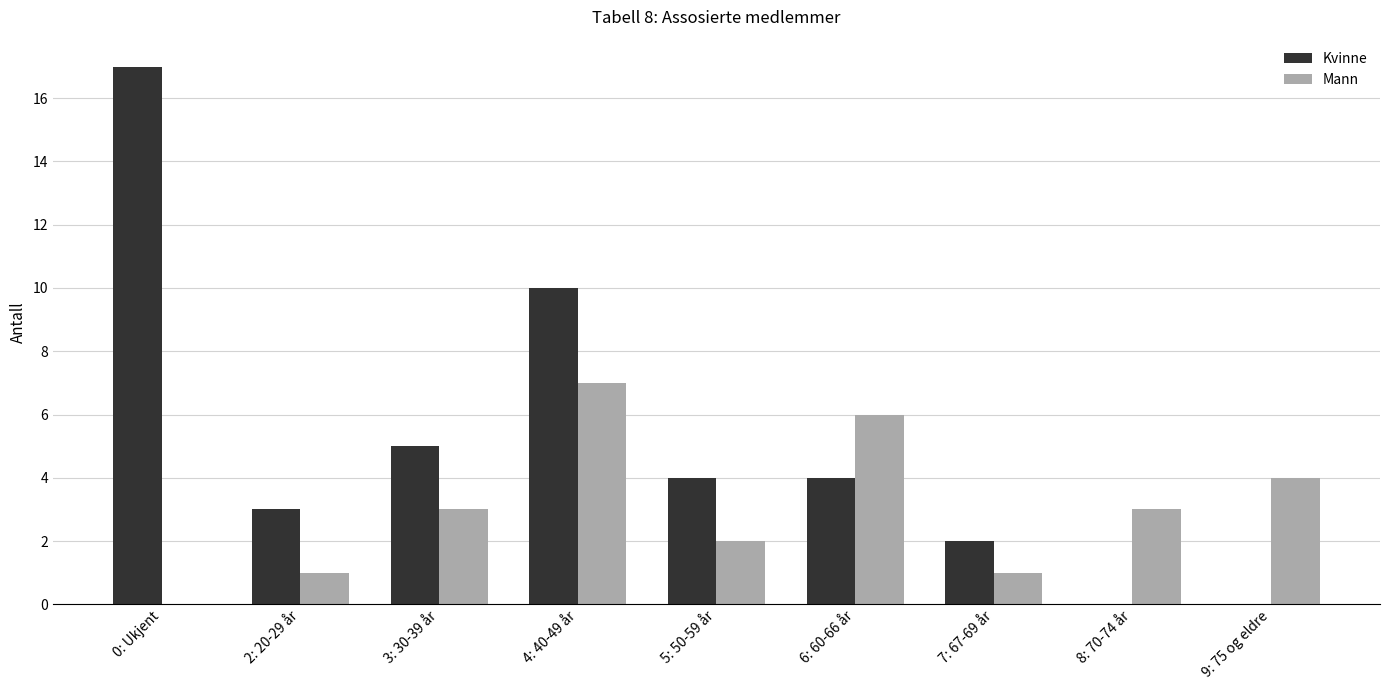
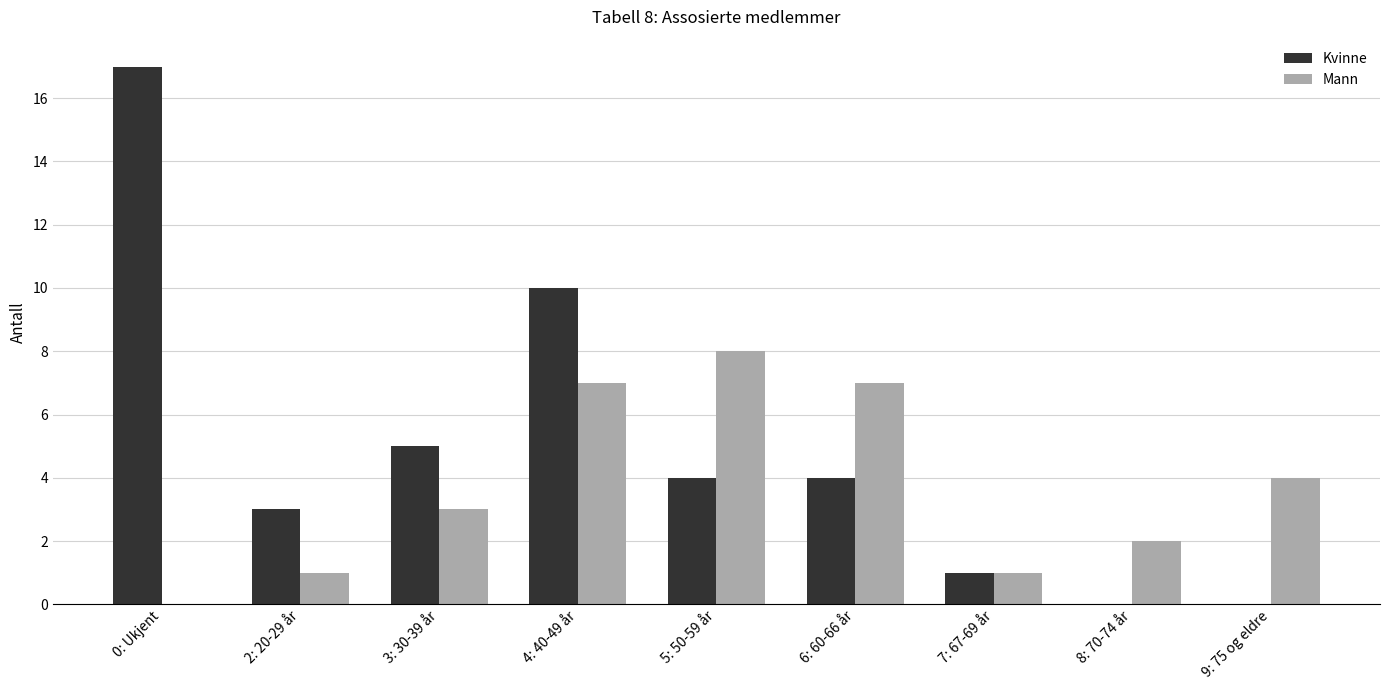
Mann, 5: 50-59 år: 2 -> 8
Mann, 6: 60-66 år: 6 -> 7
Kvinne, 7: 67-69 år: 2 -> 1
Mann, 8: 70-74 år: 3 -> 2
